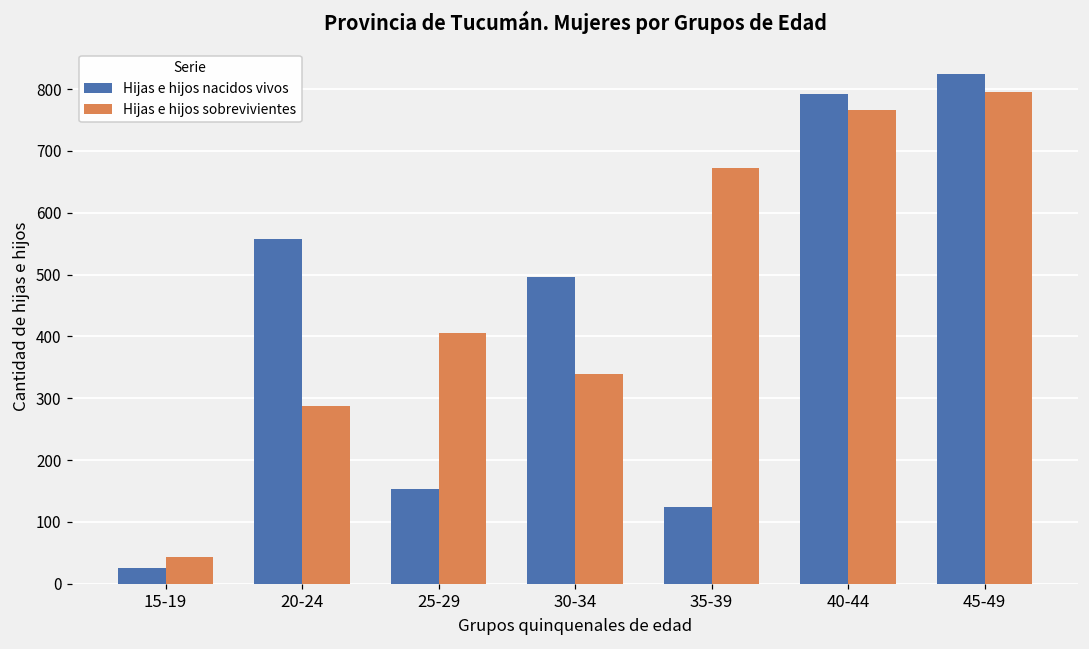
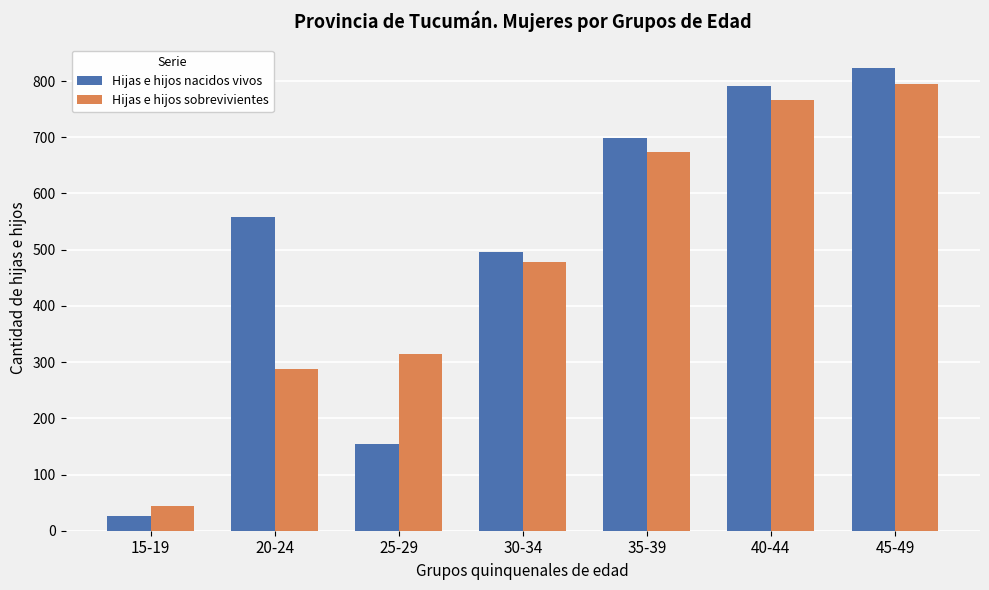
Hijas e hijos sobrevivientes, 25-29: 410 -> 320
Hijas e hijos sobrevivientes, 30-34: 340 -> 480
Hijas e hijos nacidos vivos, 35-39: 120 -> 700
